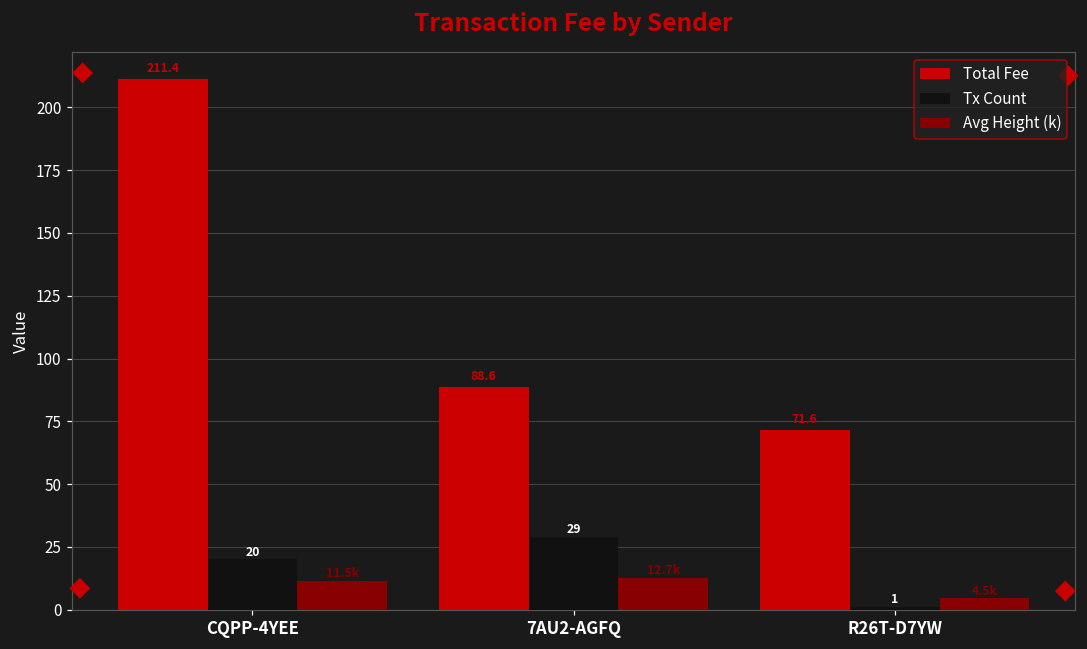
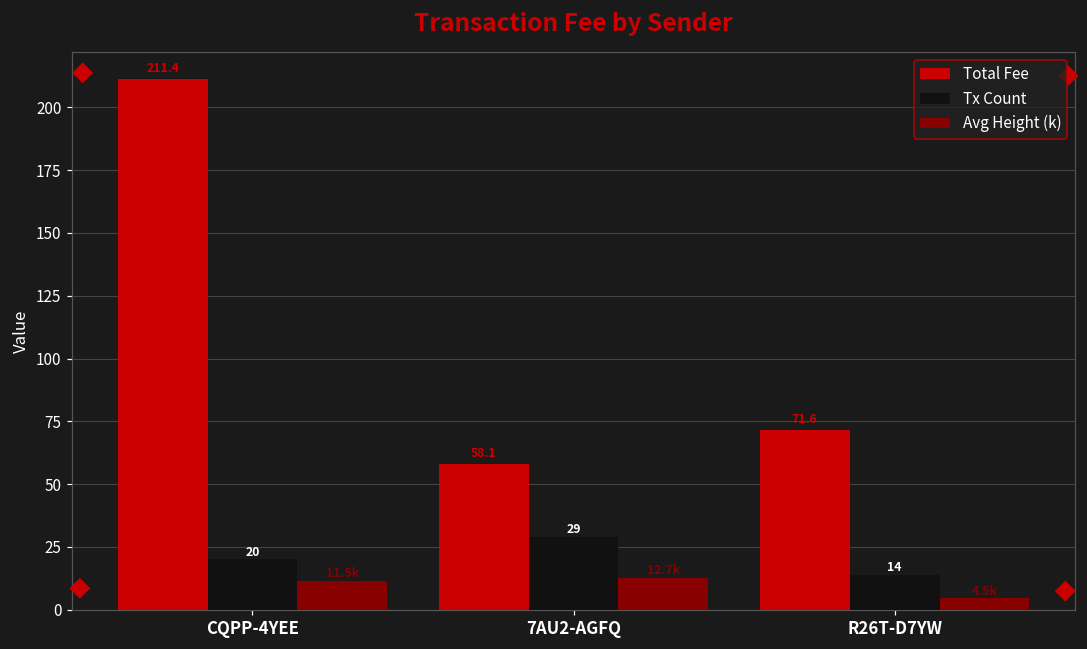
Total Fee, 7AU2-AGFQ: 88.6 -> 58.1
Tx Count, R26T-D7YW: 1 -> 14
